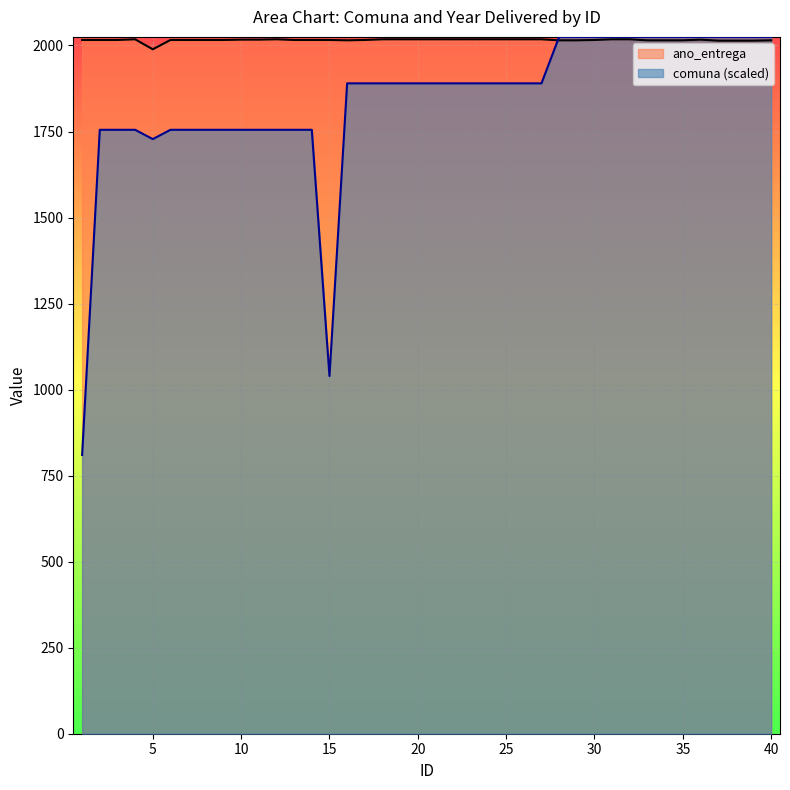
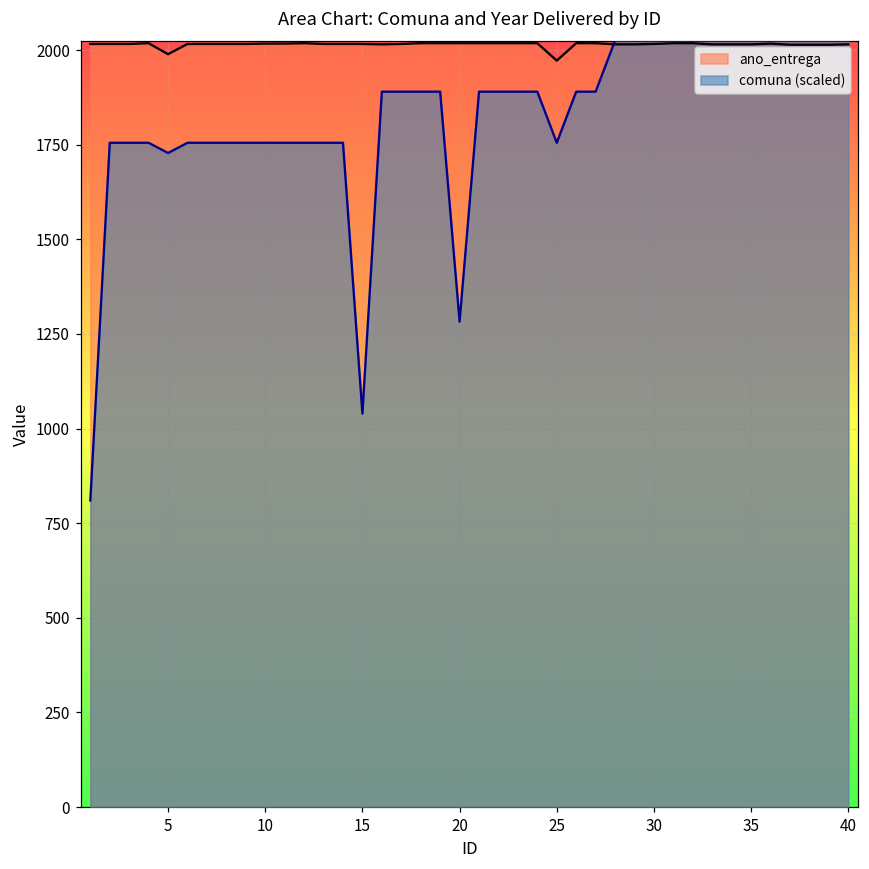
comuna (scaled), 20: 1890 -> 1280
ano_entrega, 25: 2020 -> 1970
comuna (scaled), 25: 1890 -> 1760
